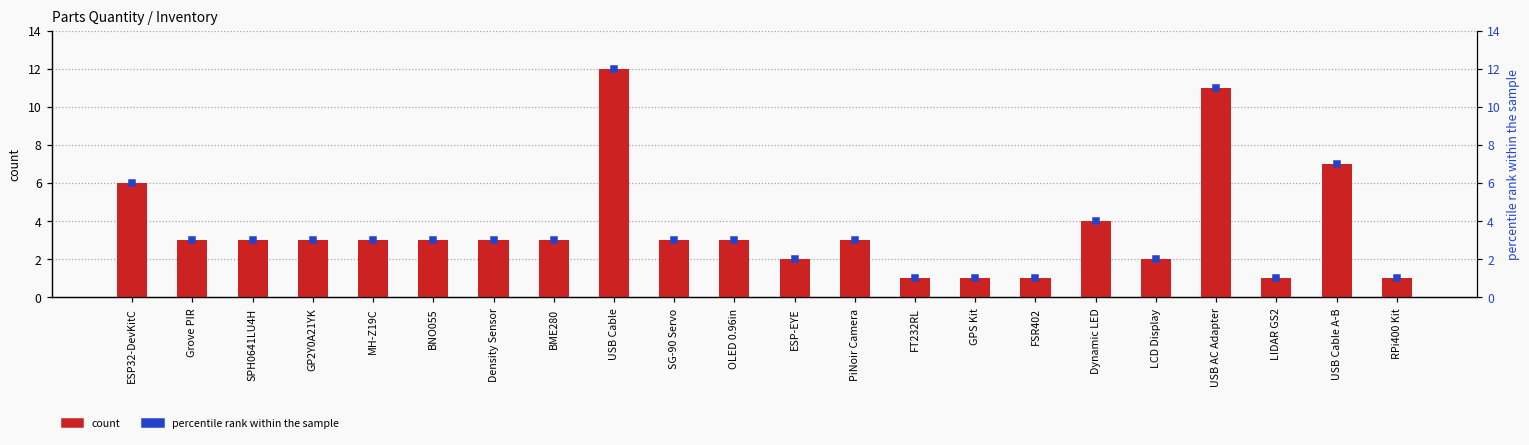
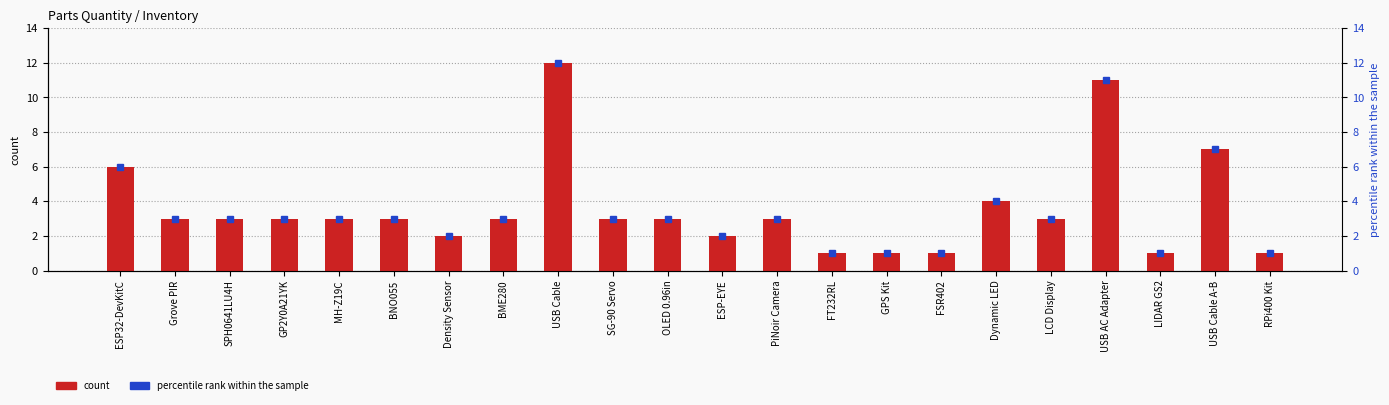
count, Density Sensor: 3 -> 2
count, LCD Display: 2 -> 3
